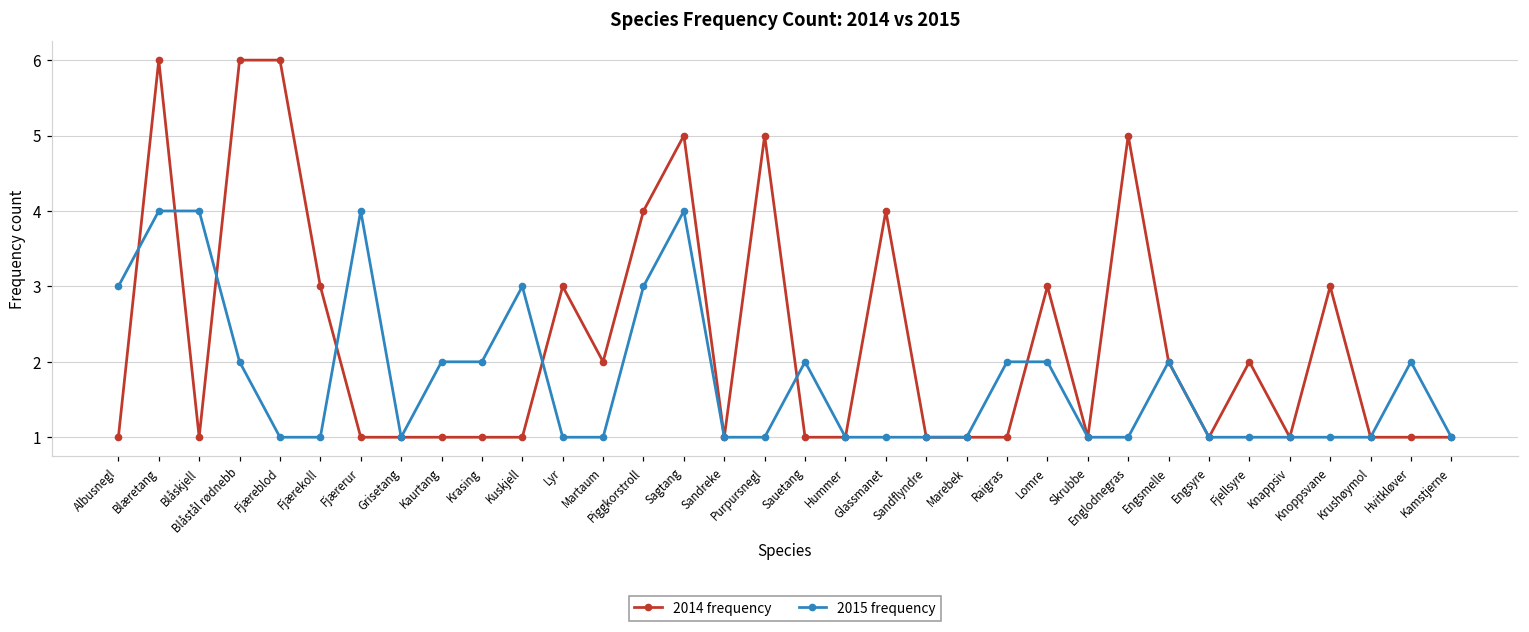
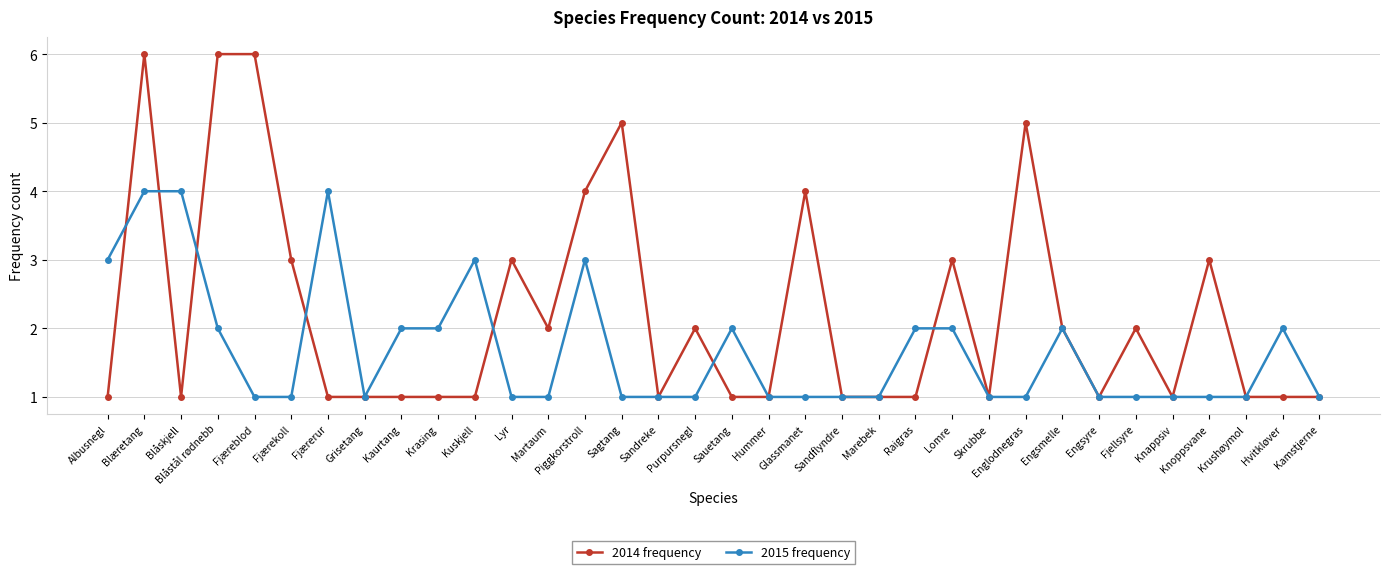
2015 frequency, Sagtang: 4 -> 1
2014 frequency, Purpursnegl: 5 -> 2
